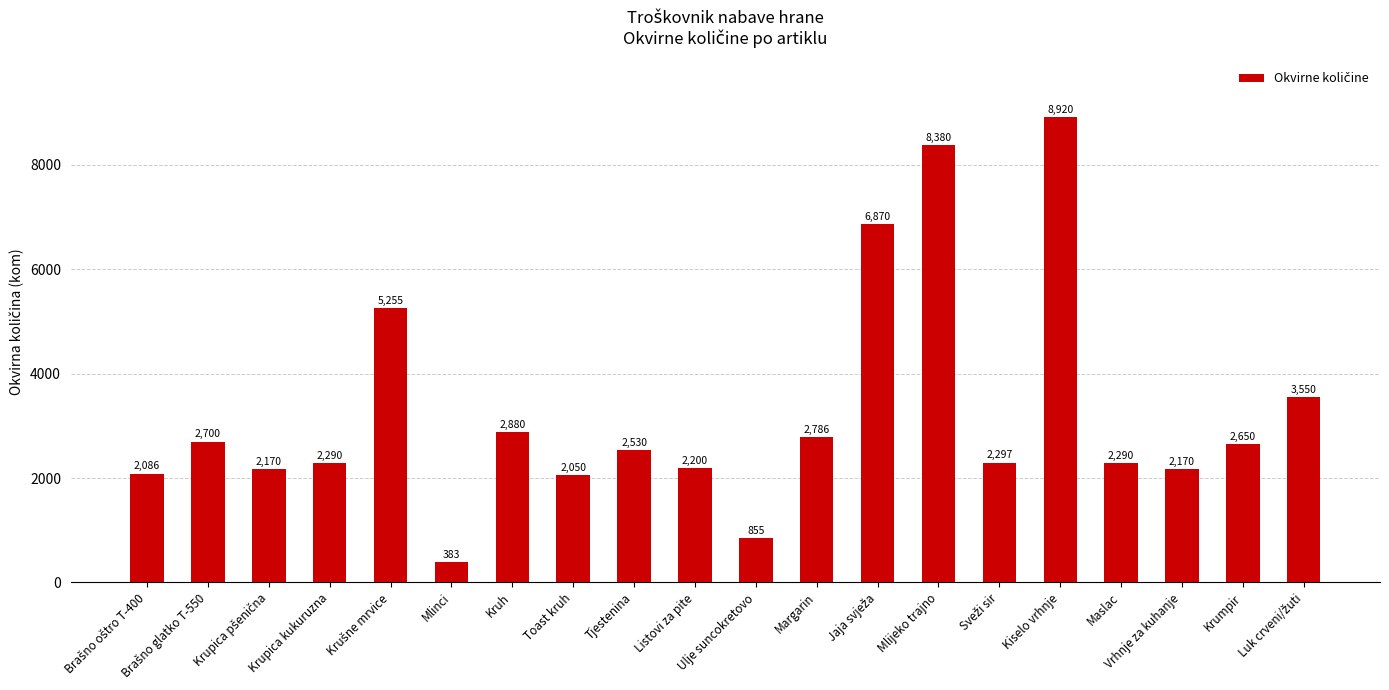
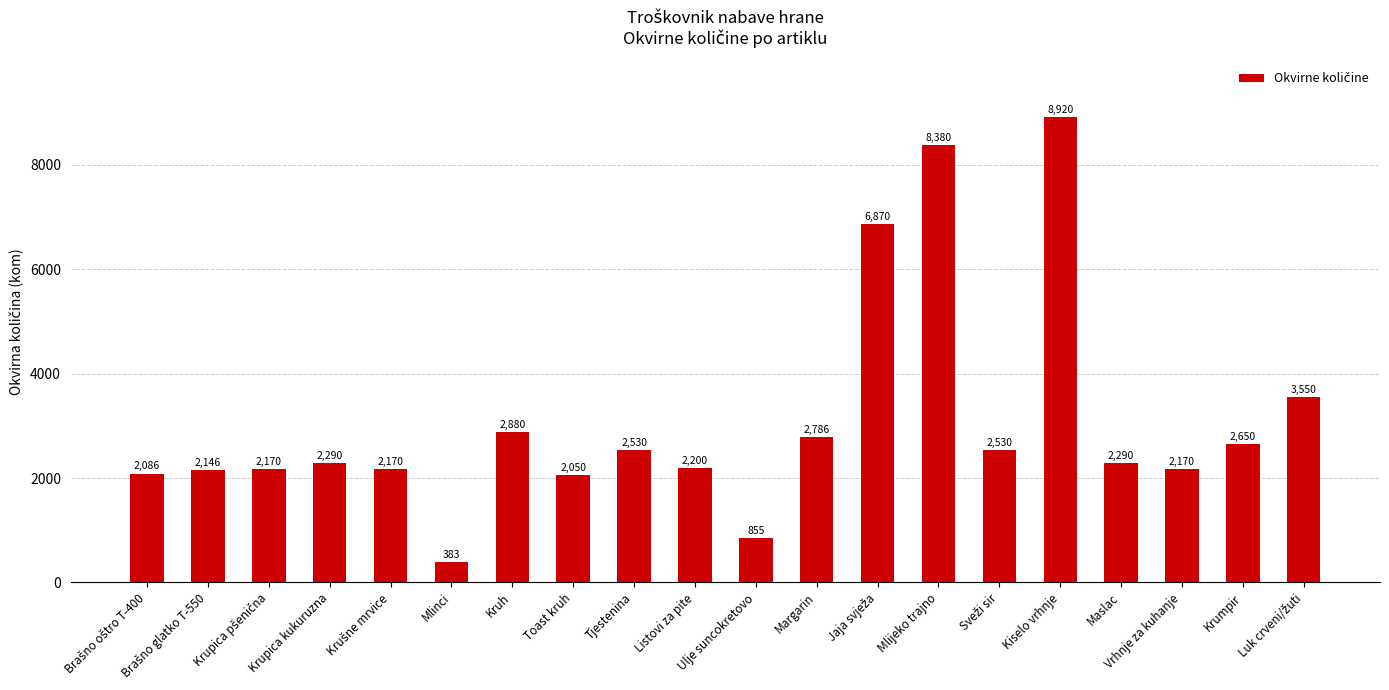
Brašno glatko T-550: 2,700 -> 2,146
Krušne mrvice: 5,255 -> 2,170
Sveži sir: 2,297 -> 2,530
